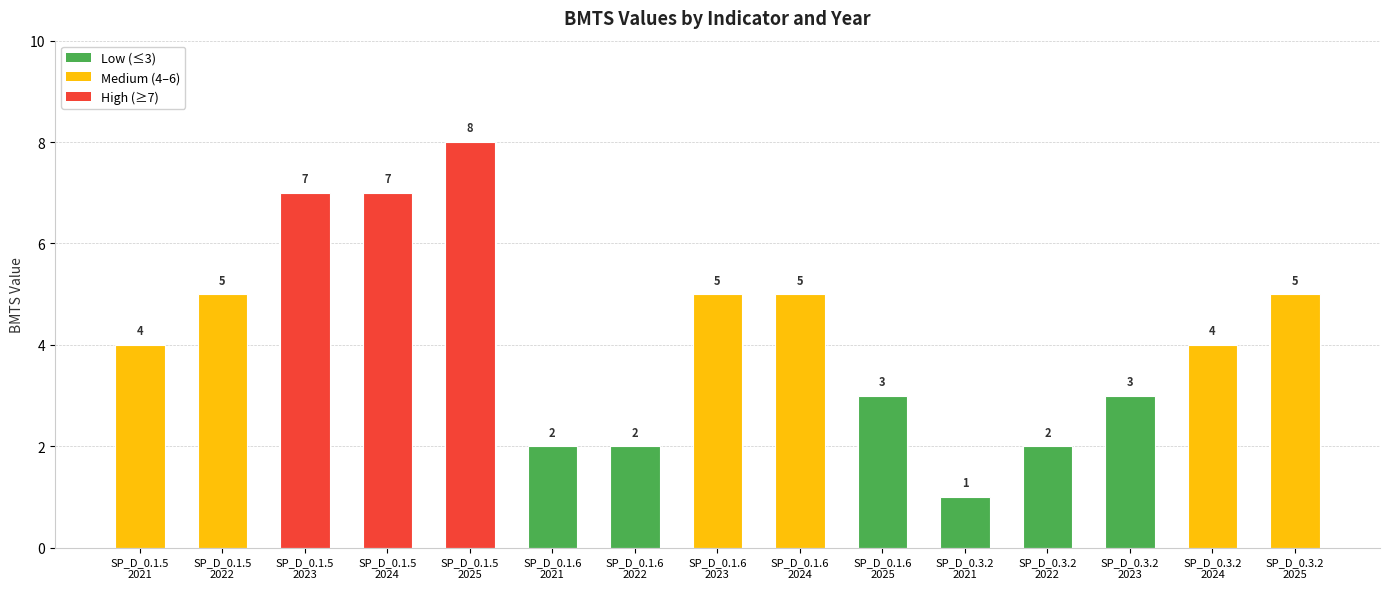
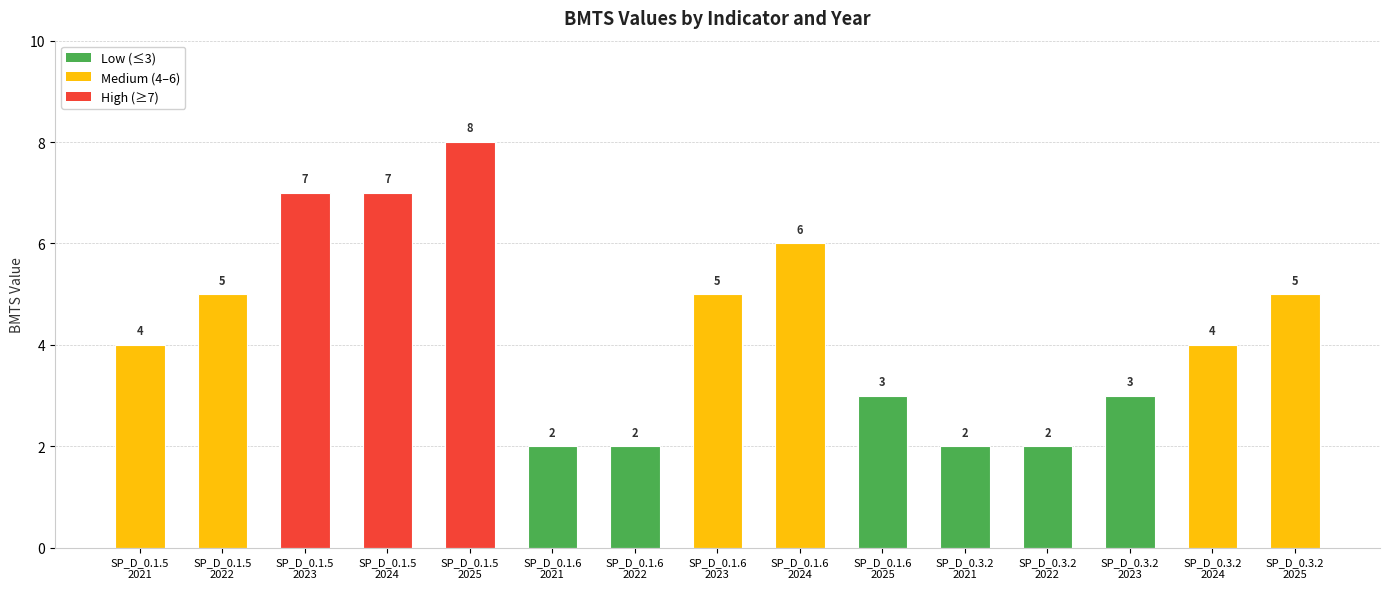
SP_D_0.1.6 2024: 5 -> 6
SP_D_0.3.2 2021: 1 -> 2
